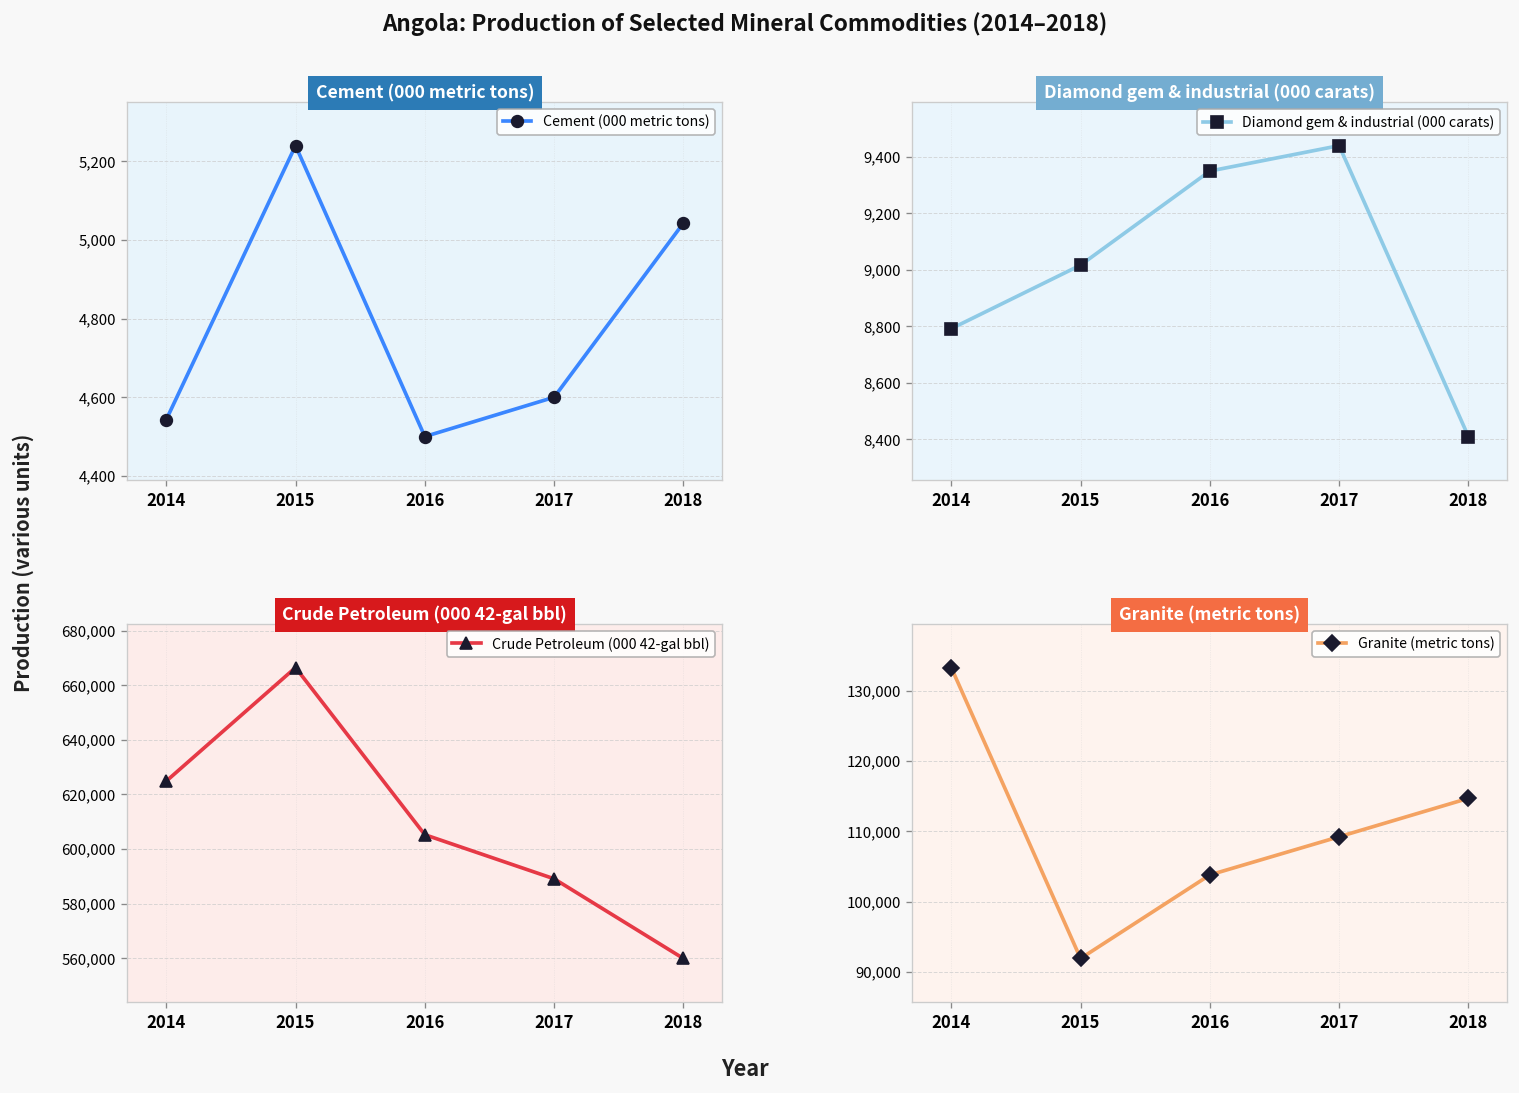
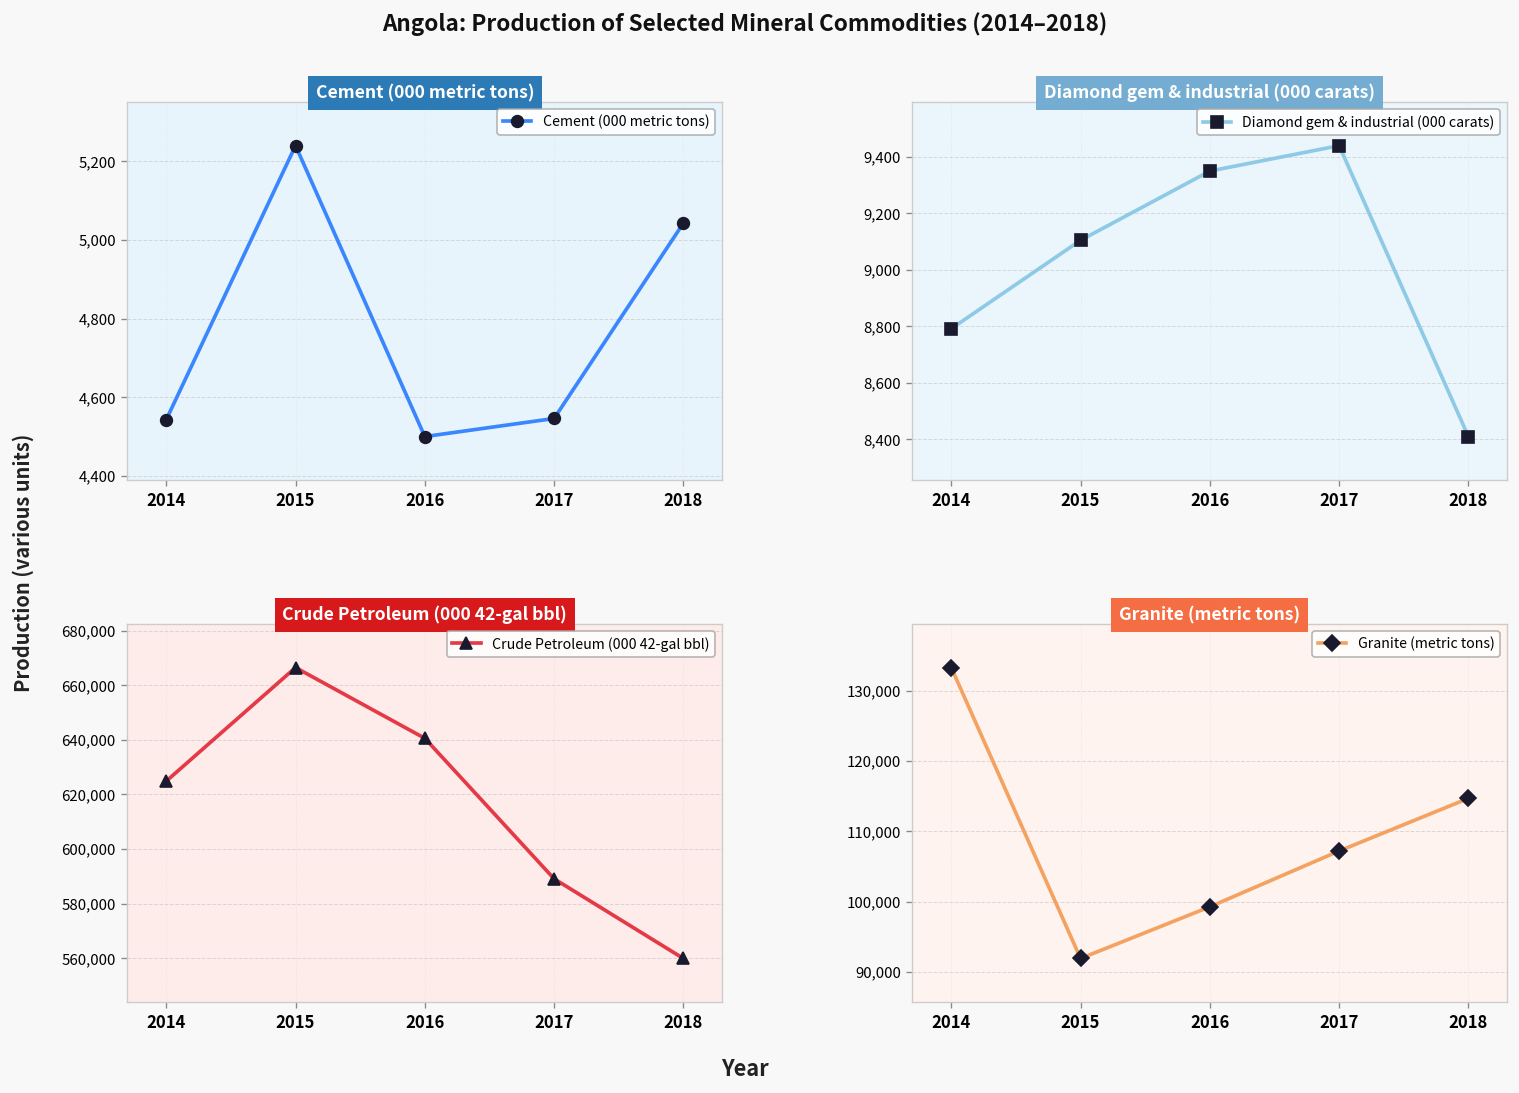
Cement (000 metric tons), 2017: 4,600 -> 4,550
Diamond gem & industrial (000 carats), 2015: 9,020 -> 9,100
Crude Petroleum (000 42-gal bbl), 2016: 605,000 -> 641,000
Granite (metric tons), 2016: 104,000 -> 99,000
Granite (metric tons), 2017: 109,000 -> 107,000
